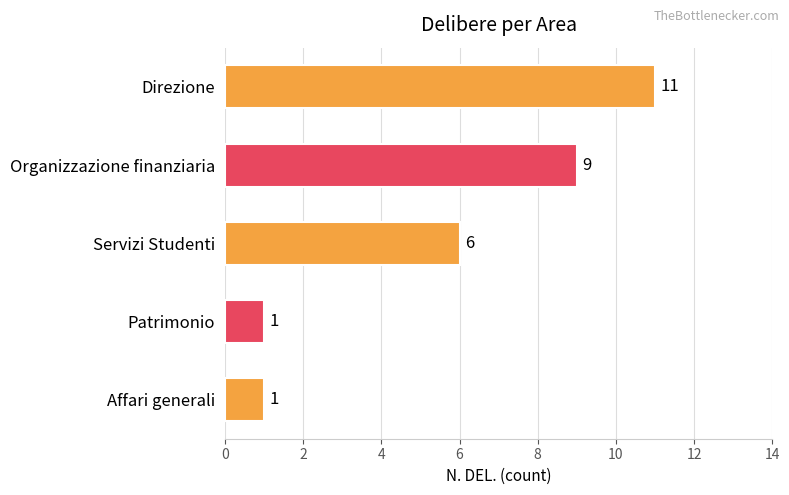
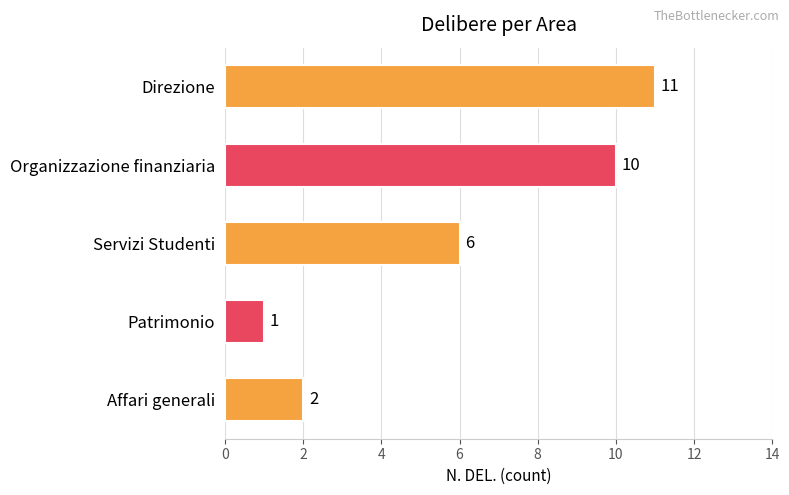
Organizzazione finanziaria: 9 -> 10
Affari generali: 1 -> 2
